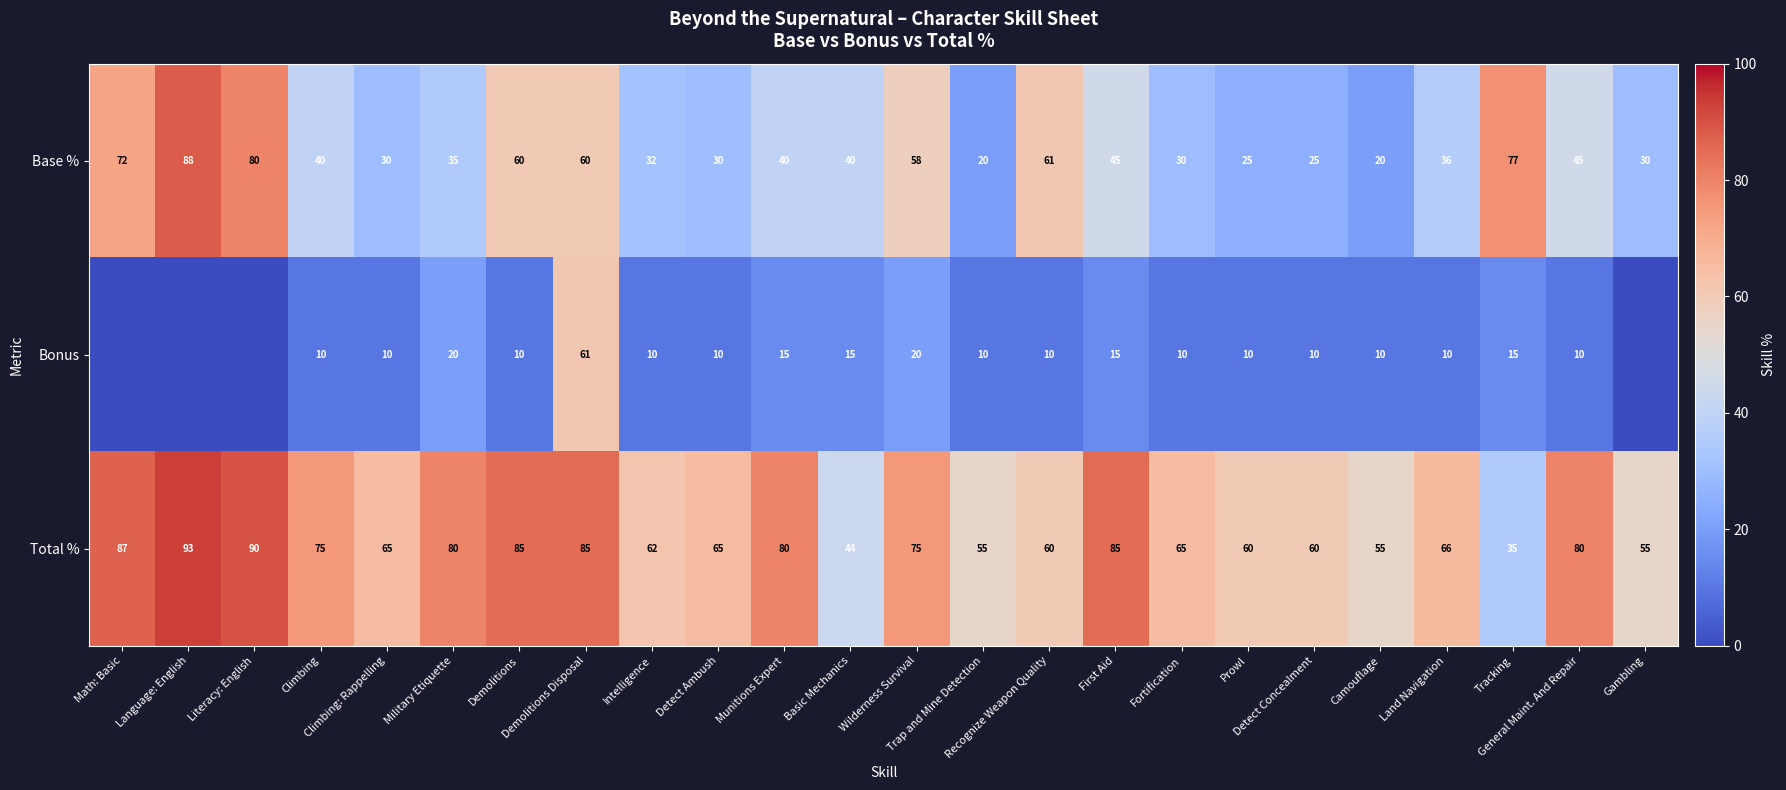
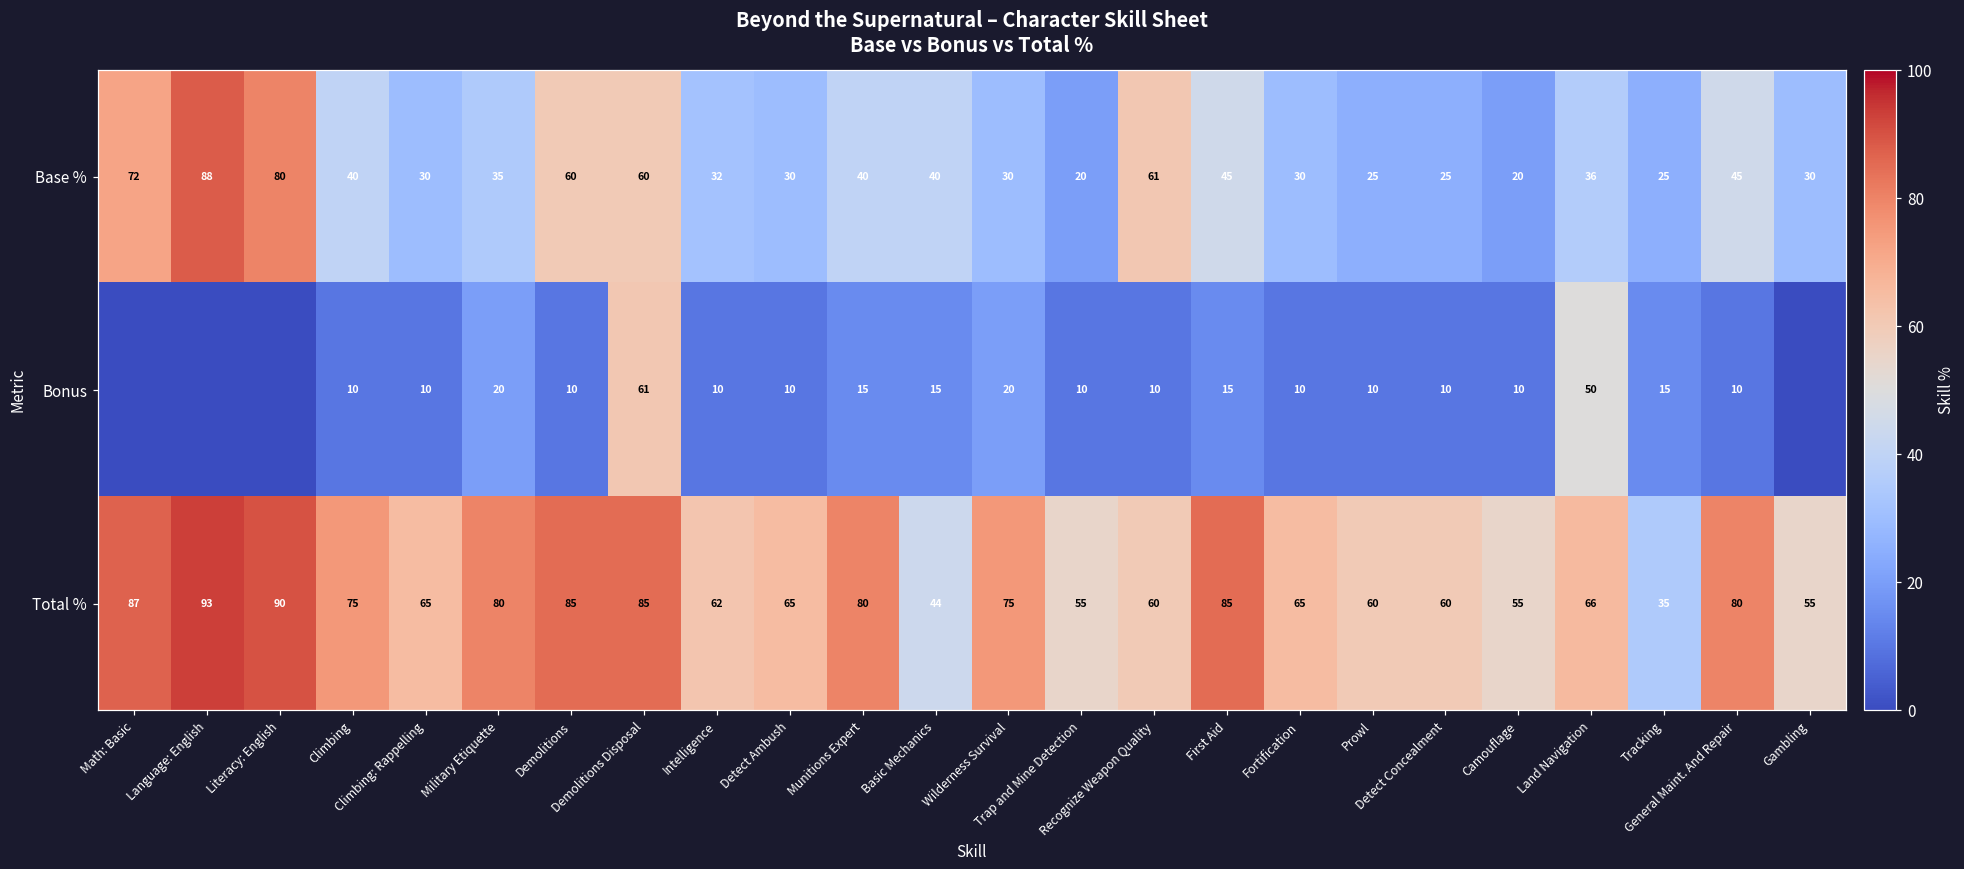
Base %, Wilderness Survival: 58 -> 30
Base %, Tracking: 77 -> 25
Bonus, Land Navigation: 10 -> 50
